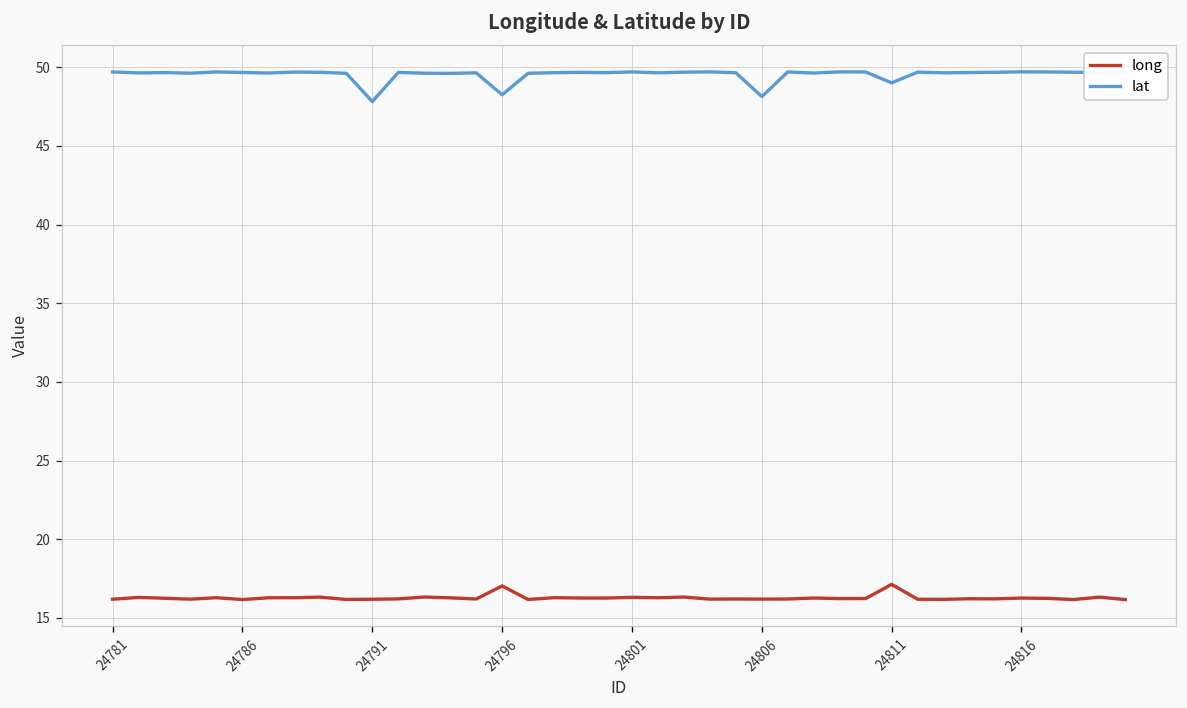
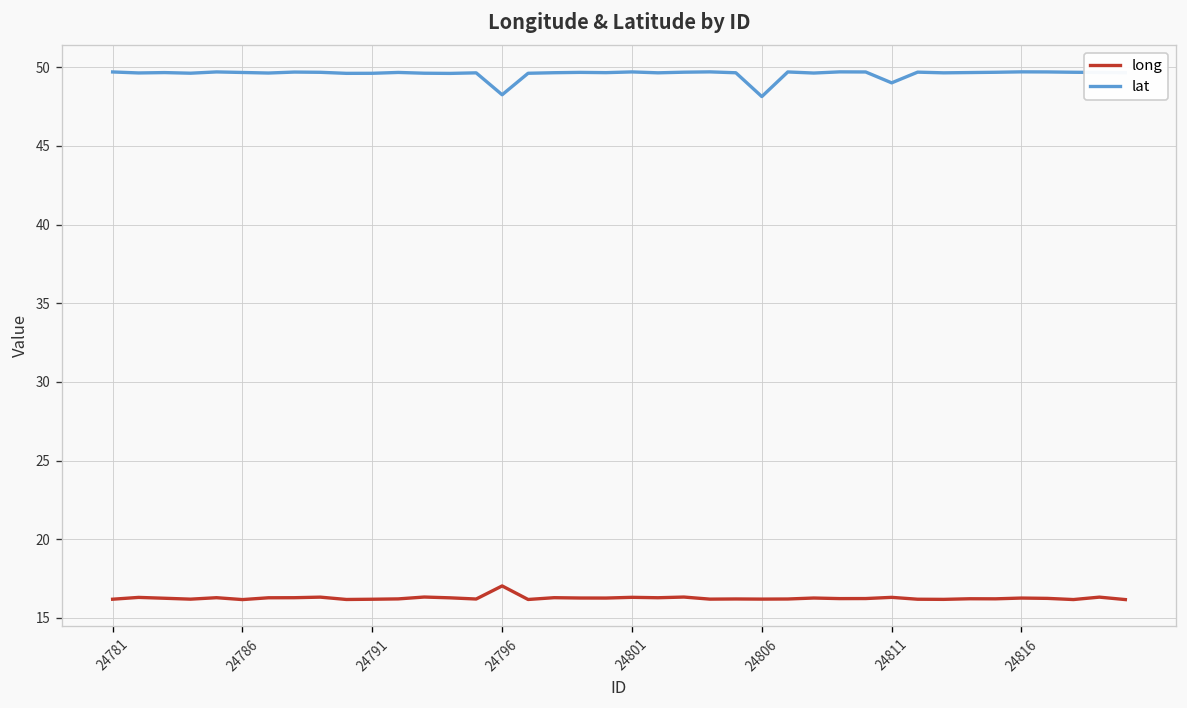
lat, 24791: 47.8 -> 49.6
long, 24811: 17.1 -> 16.3
